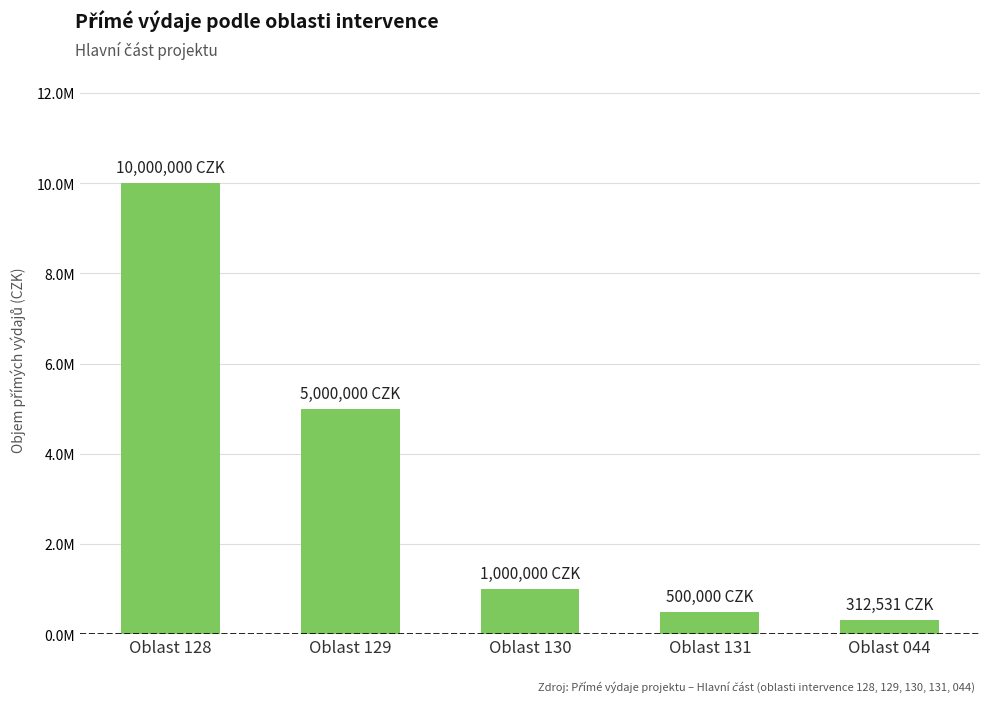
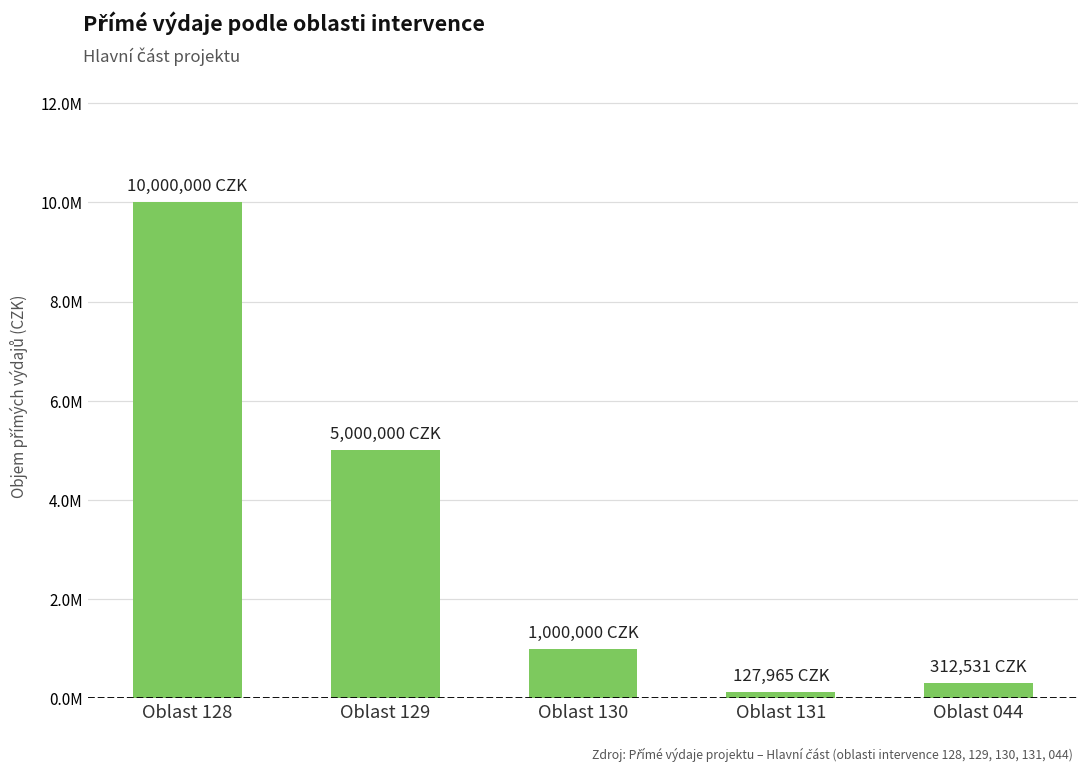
Oblast 131: 500,000 -> 127,965
